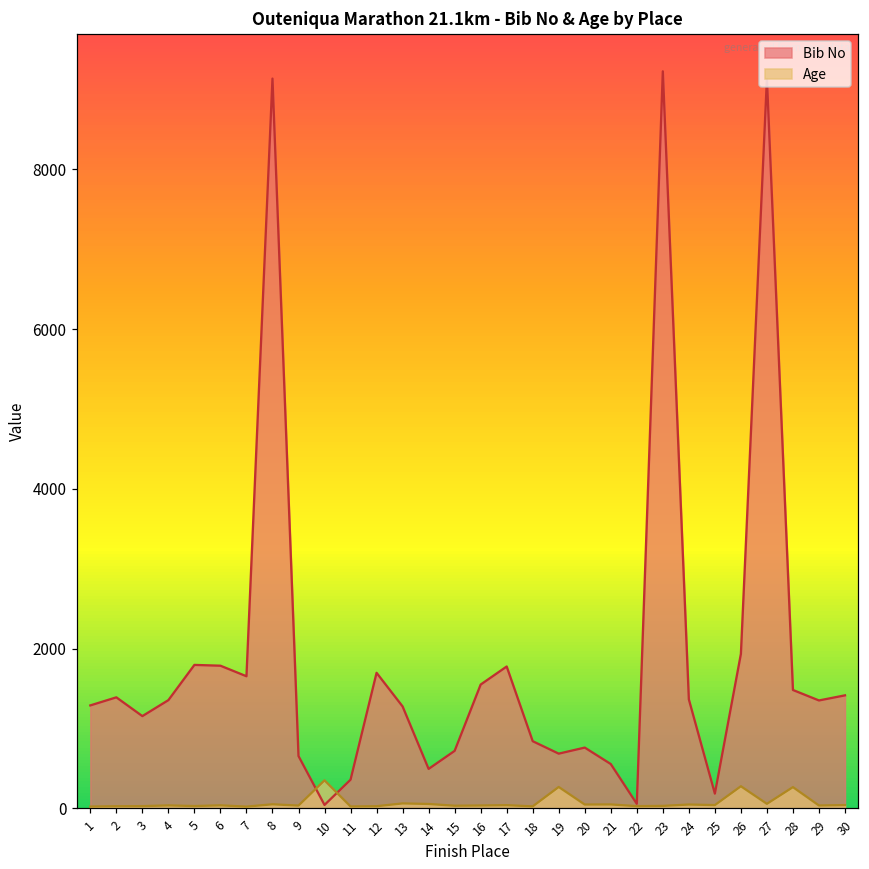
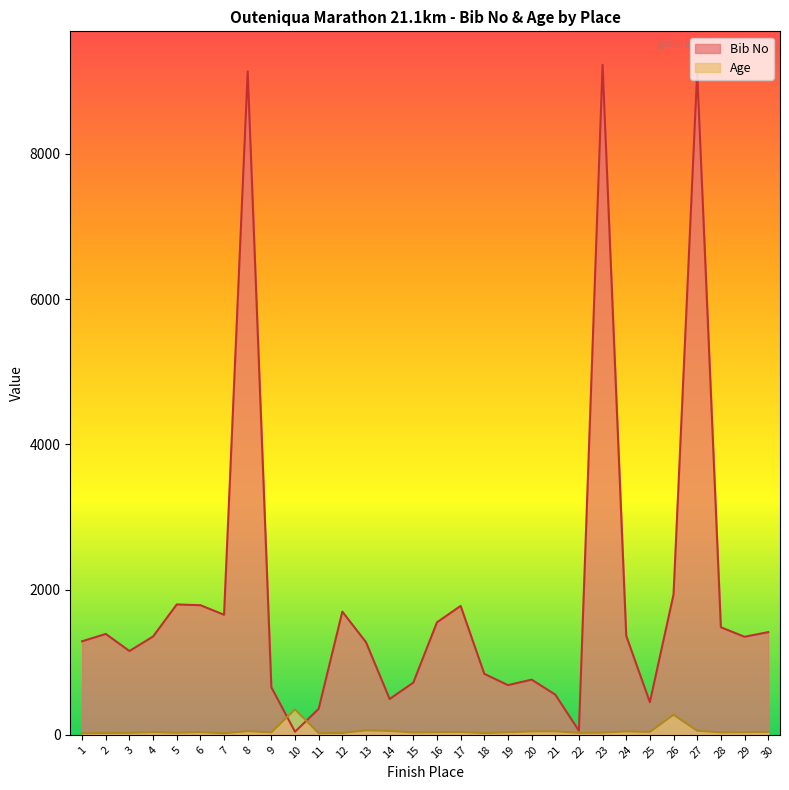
Age, 19: 300 -> 0
Bib No, 25: 200 -> 400
Age, 28: 300 -> 0
